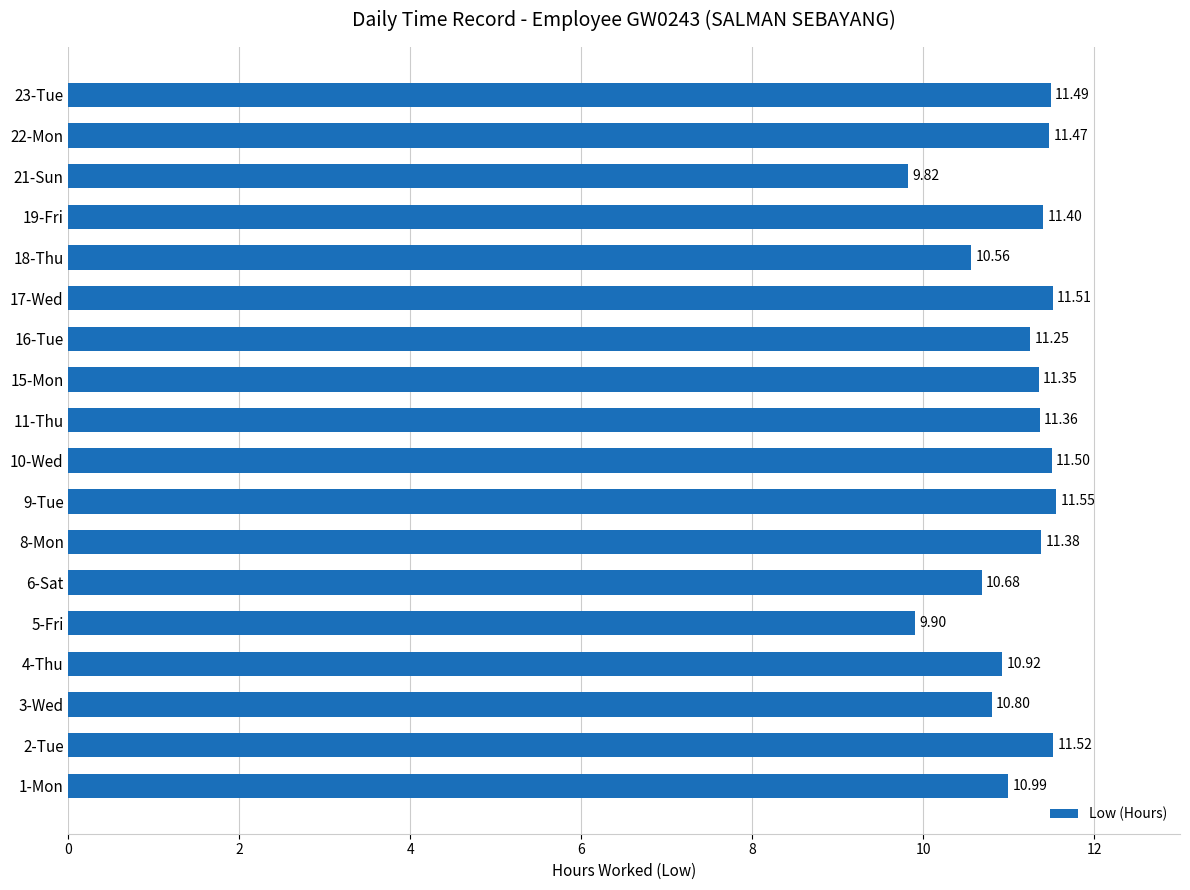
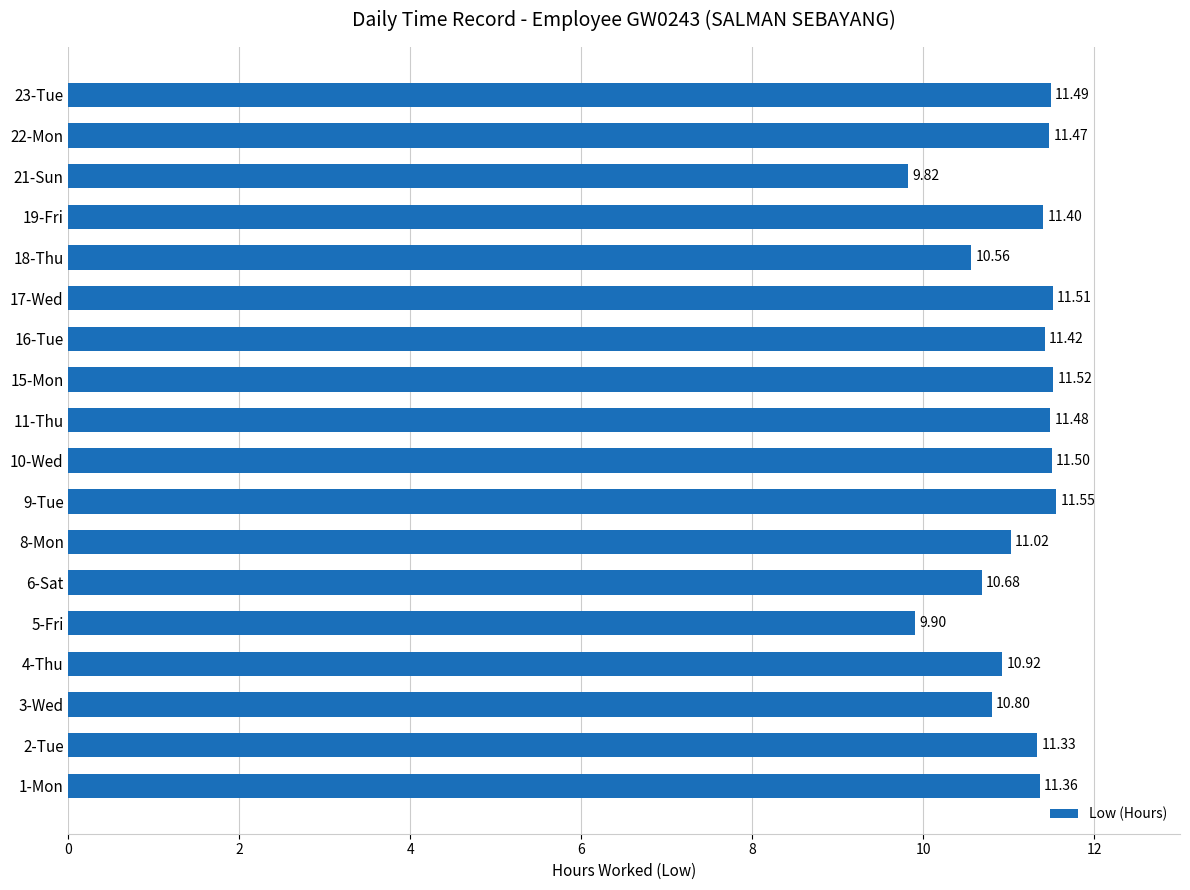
16-Tue: 11.25 -> 11.42
15-Mon: 11.35 -> 11.52
11-Thu: 11.36 -> 11.48
8-Mon: 11.38 -> 11.02
2-Tue: 11.52 -> 11.33
1-Mon: 10.99 -> 11.36
